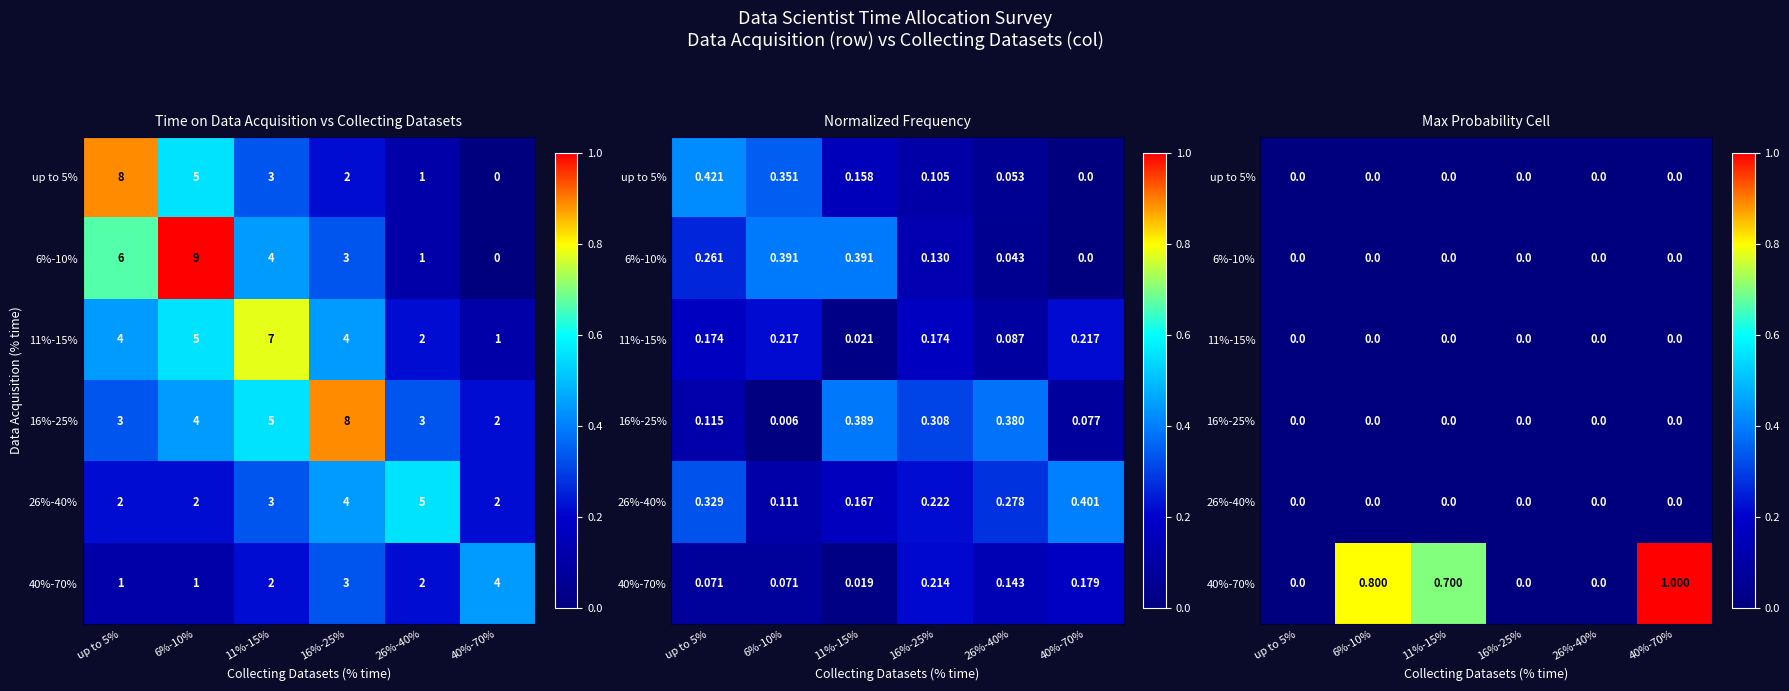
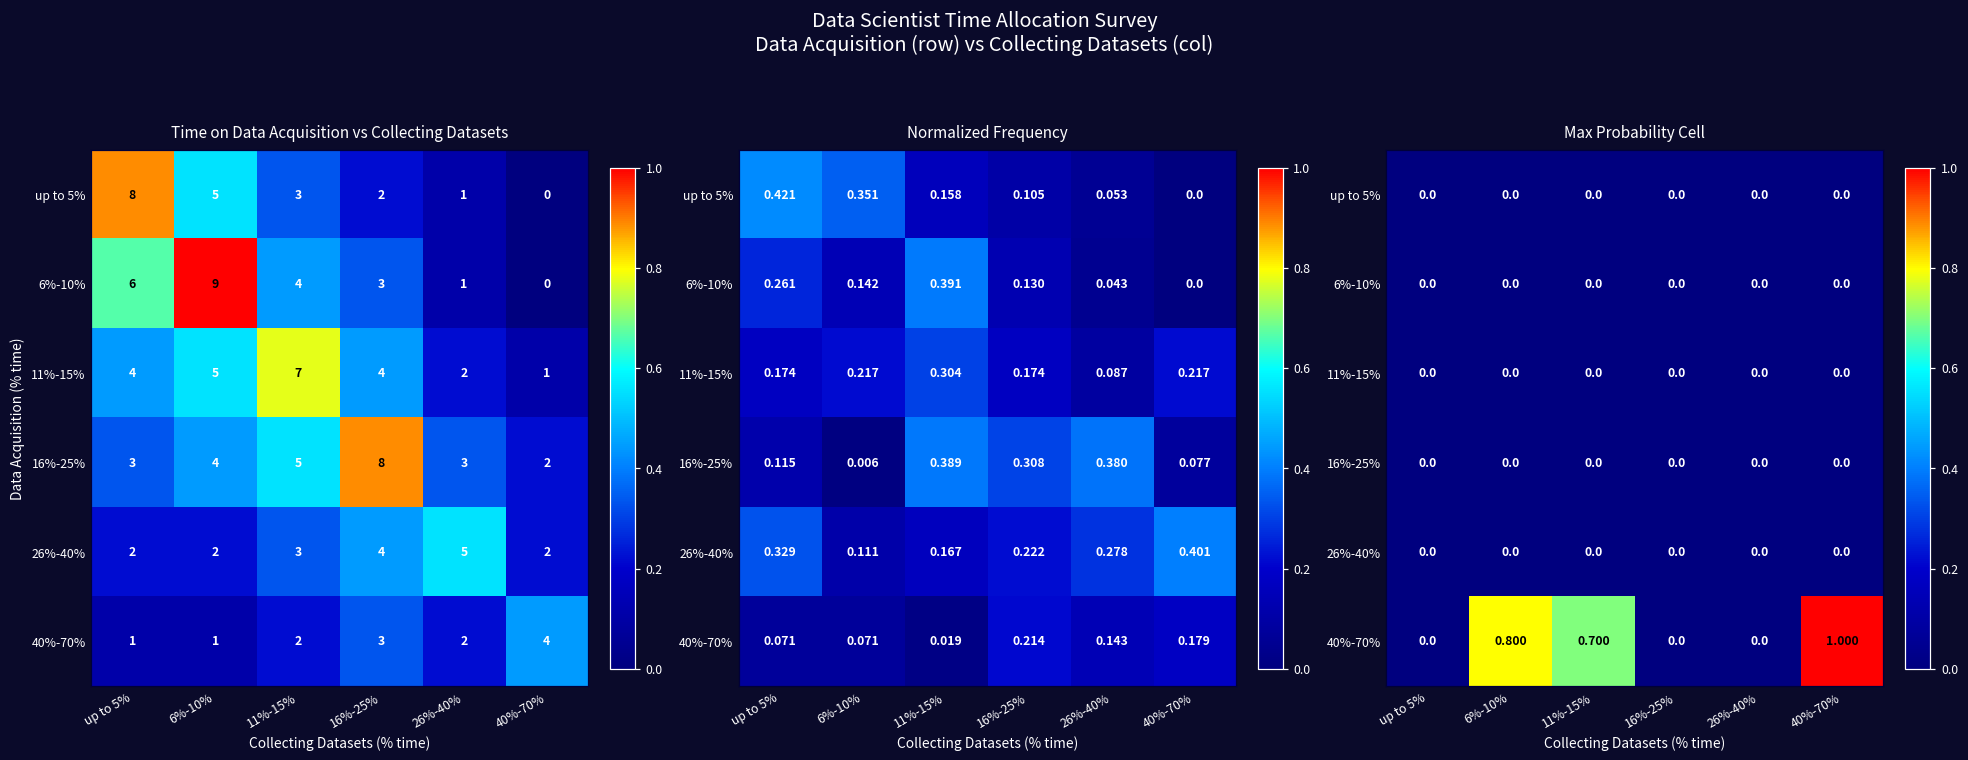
Normalized Frequency, 6%-10%, 6%-10%: 0.391 -> 0.142
Normalized Frequency, 11%-15%, 11%-15%: 0.021 -> 0.304
